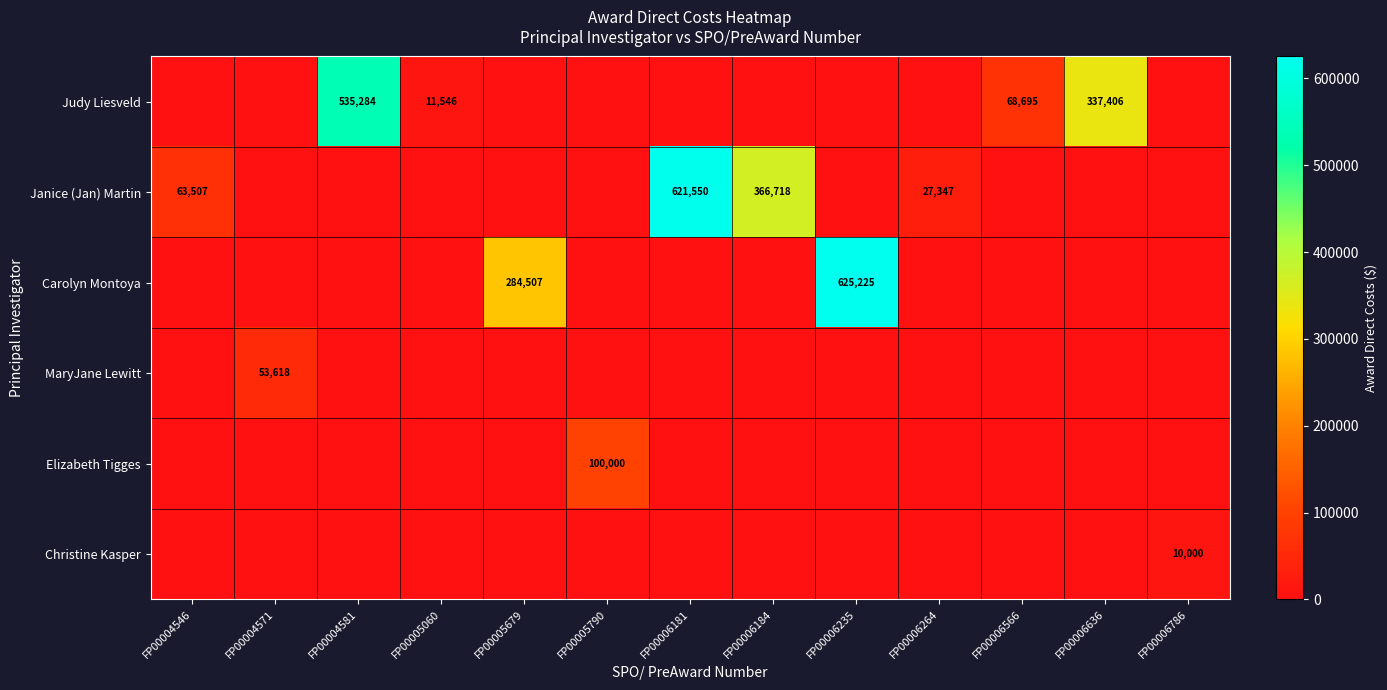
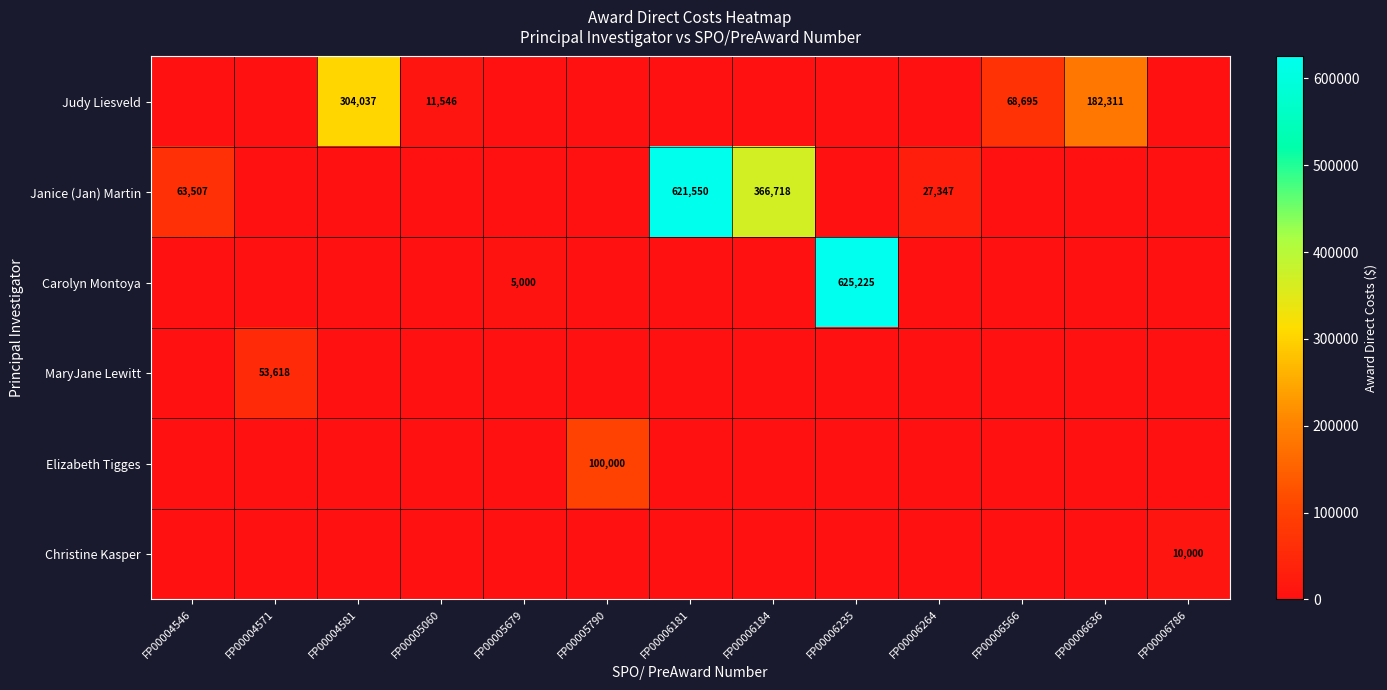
Judy Liesveld, FP00004581: 535,284 -> 304,037
Judy Liesveld, FP00006636: 337,406 -> 182,311
Carolyn Montoya, FP00005679: 284,507 -> 5,000
